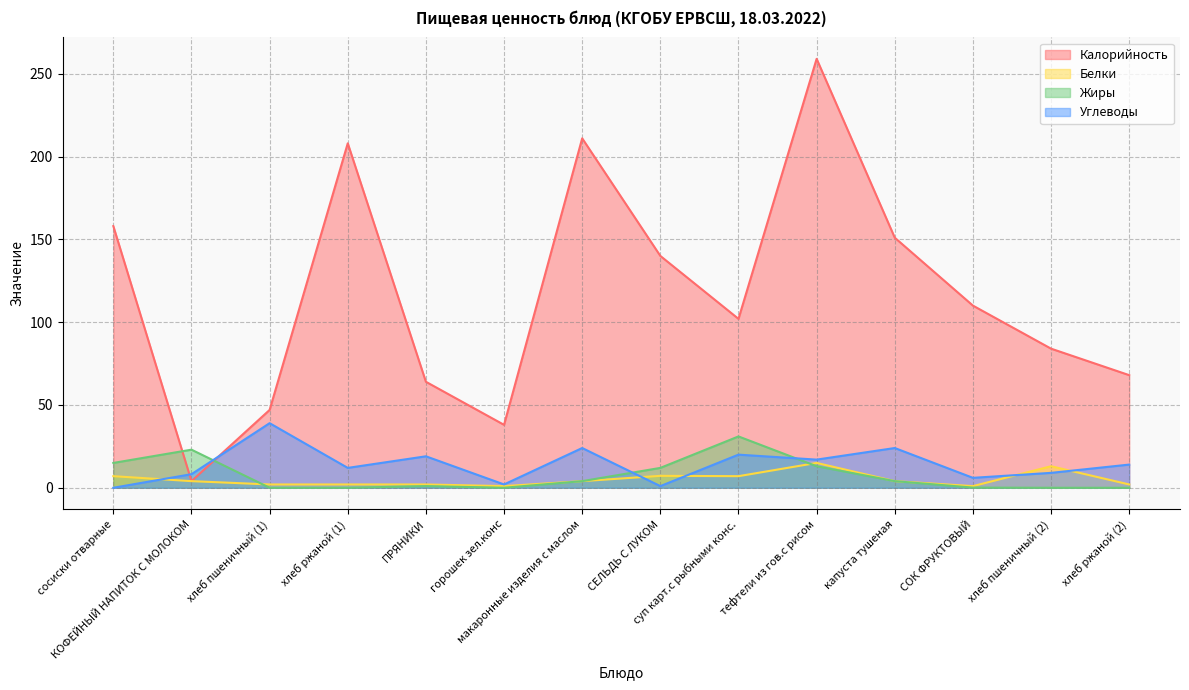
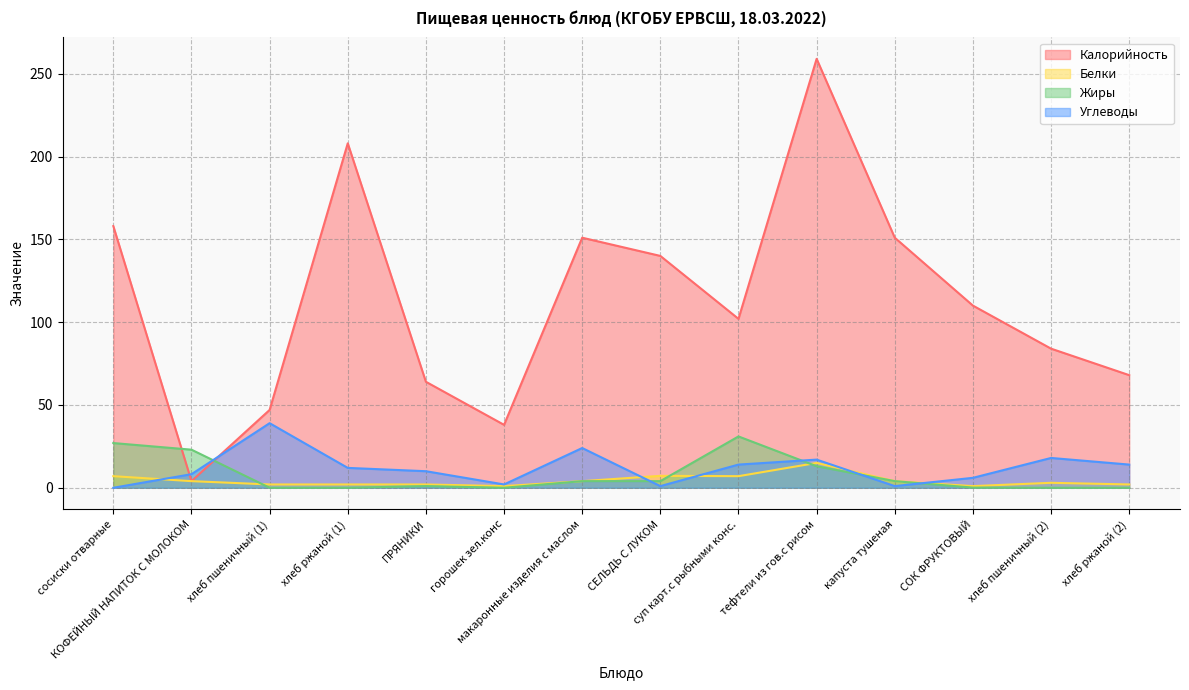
Жиры, сосиски отварные: 15 -> 27
Углеводы, ПРЯНИКИ: 19 -> 10
Калорийность, макаронные изделия с маслом: 211 -> 151
Жиры, СЕЛЬДЬ С ЛУКОМ: 12 -> 4
Углеводы, суп карт.с рыбными конс.: 20 -> 14
Углеводы, капуста тушеная: 24 -> 1
Белки, хлеб пшеничный (2): 13 -> 3
Углеводы, хлеб пшеничный (2): 9 -> 18
